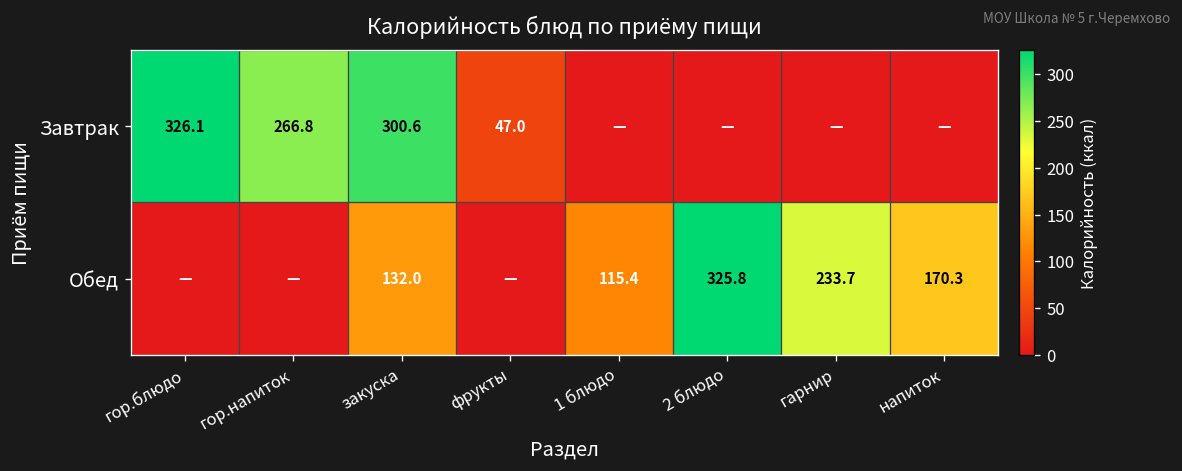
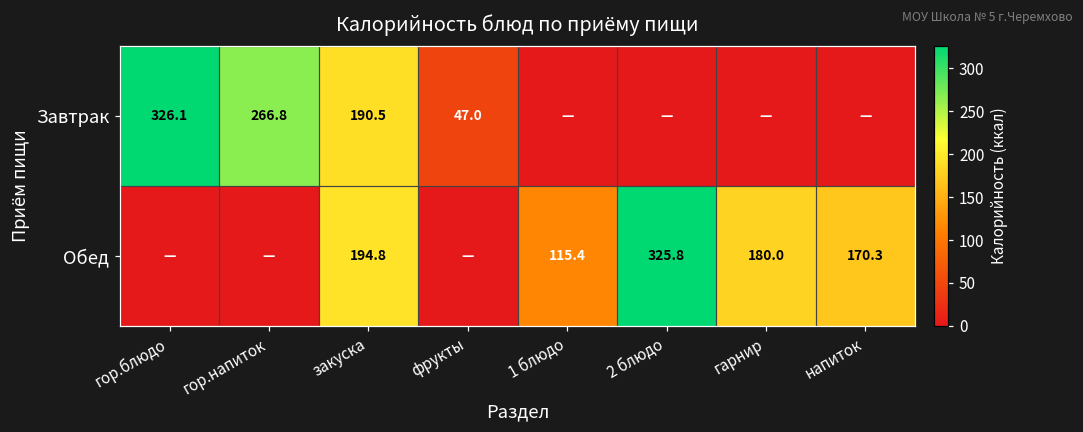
Завтрак, закуска: 300.6 -> 190.5
Обед, закуска: 132.0 -> 194.8
Обед, гарнир: 233.7 -> 180.0
